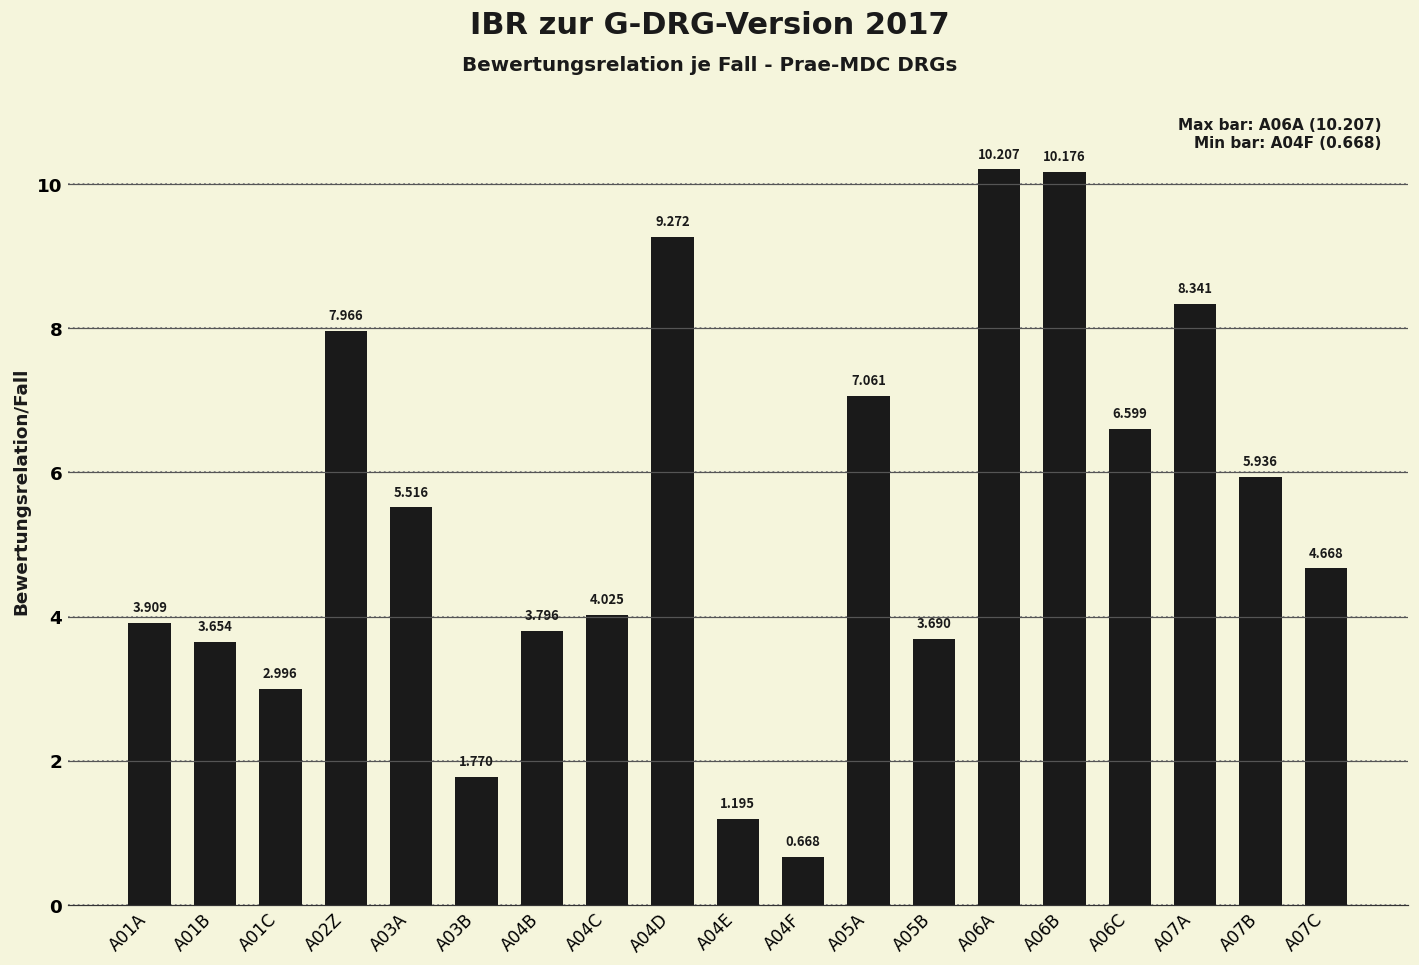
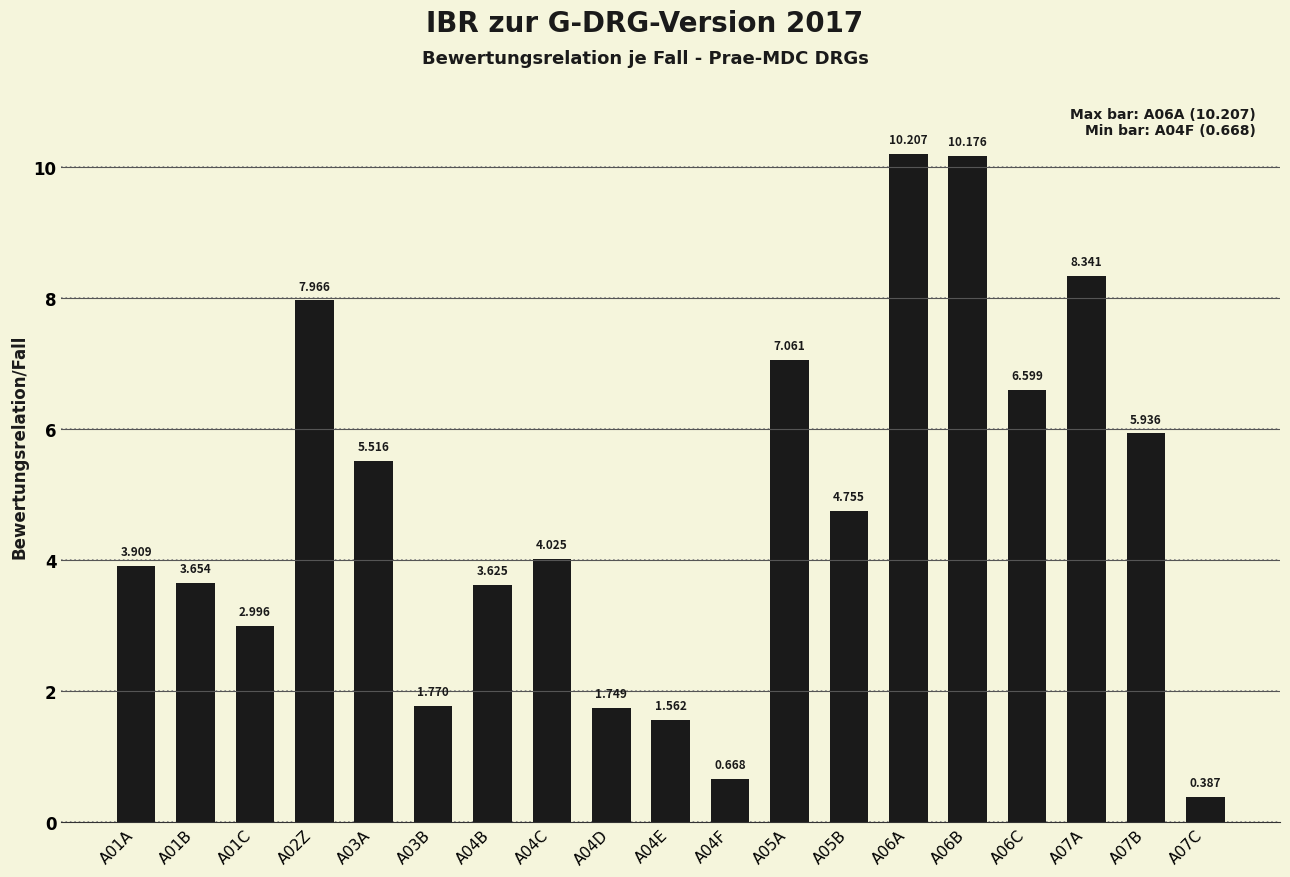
A04B: 3.796 -> 3.625
A04D: 9.272 -> 1.749
A04E: 1.195 -> 1.562
A05B: 3.690 -> 4.755
A07C: 4.668 -> 0.387
